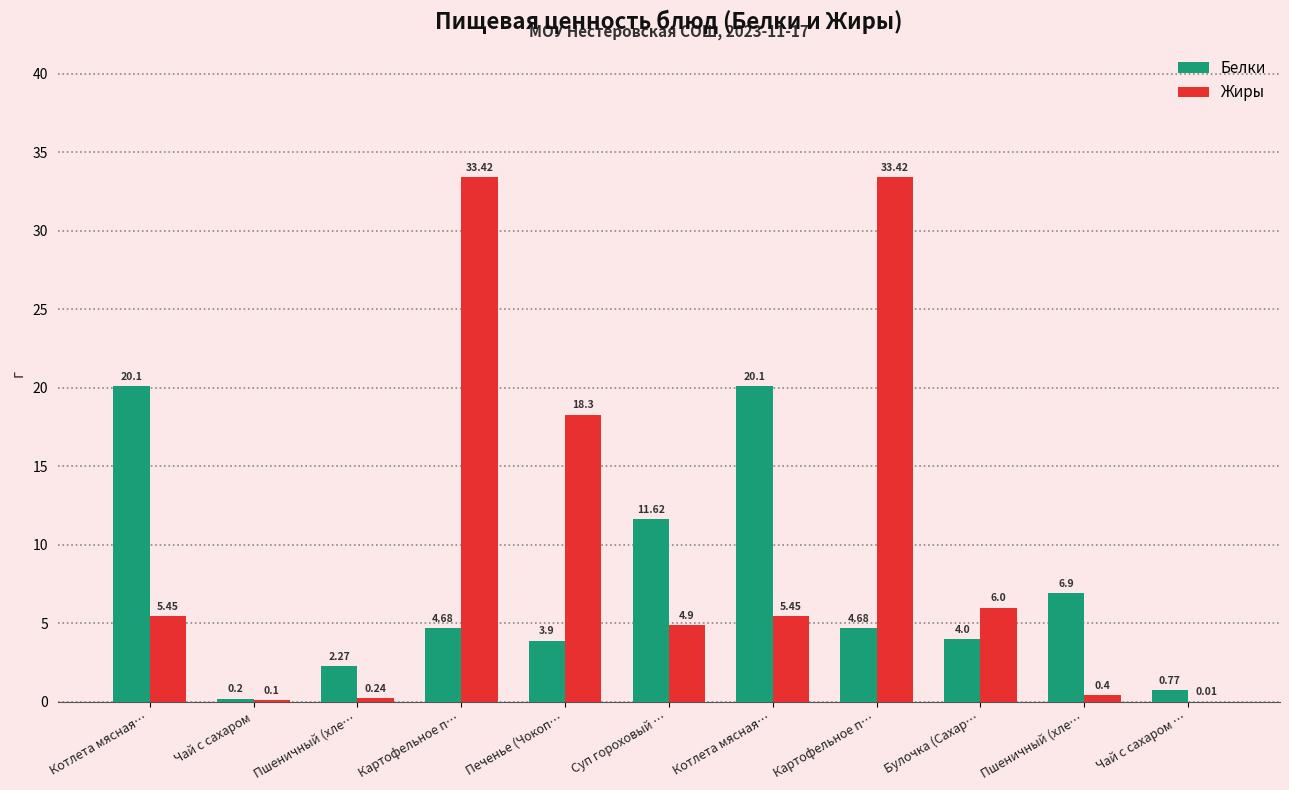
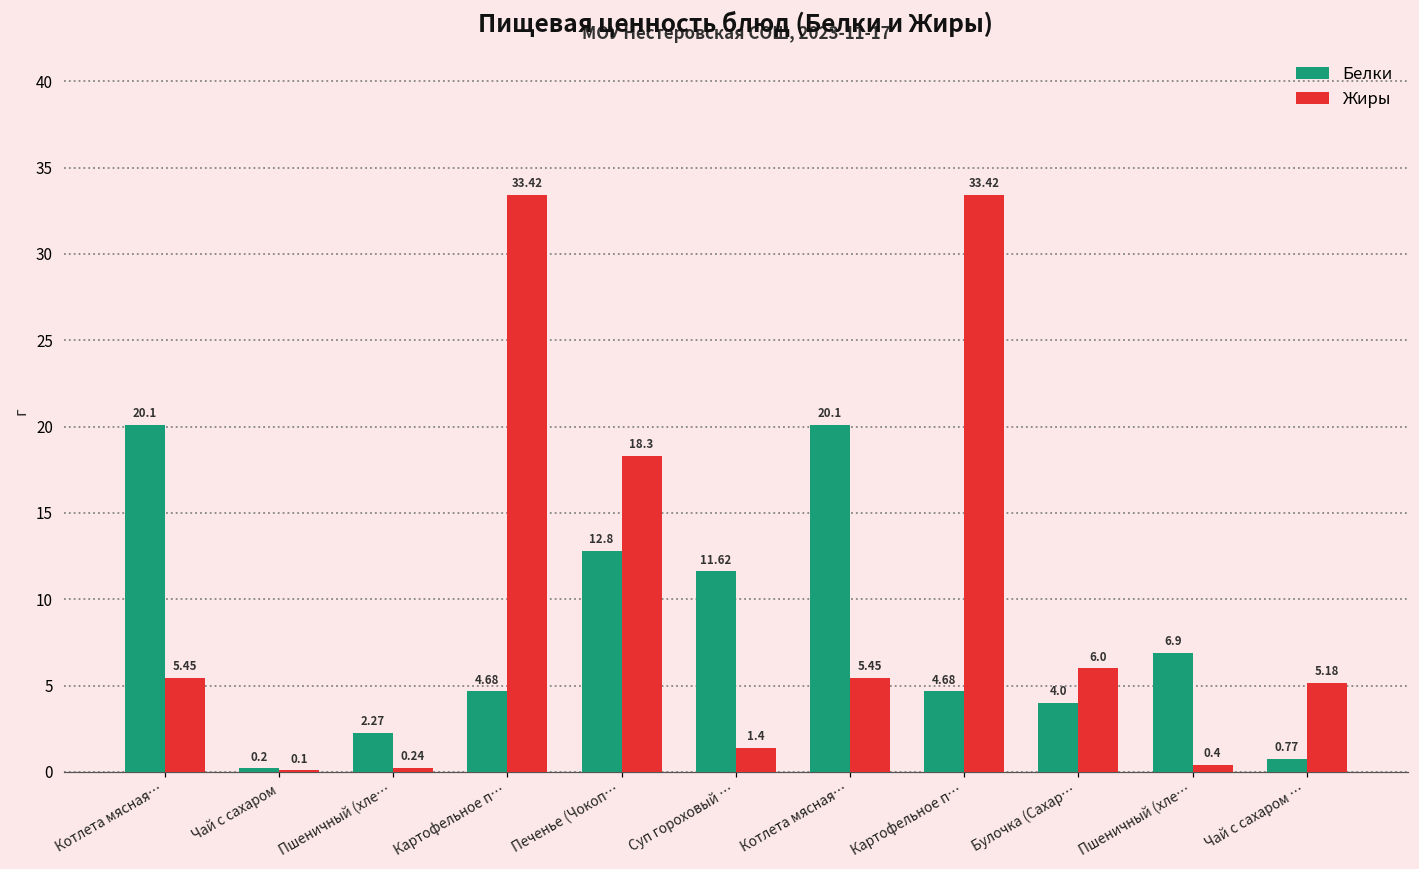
Белки, Печенье (Чокоп…: 3.9 -> 12.8
Жиры, Суп гороховый …: 4.9 -> 1.4
Жиры, Чай с сахаром …: 0.01 -> 5.18
